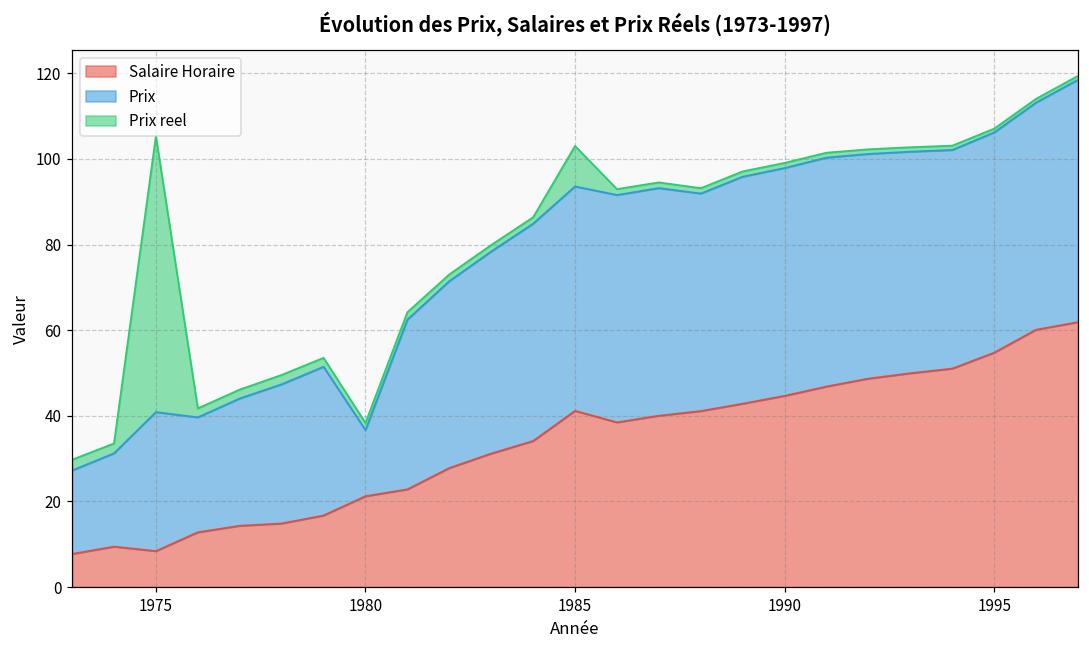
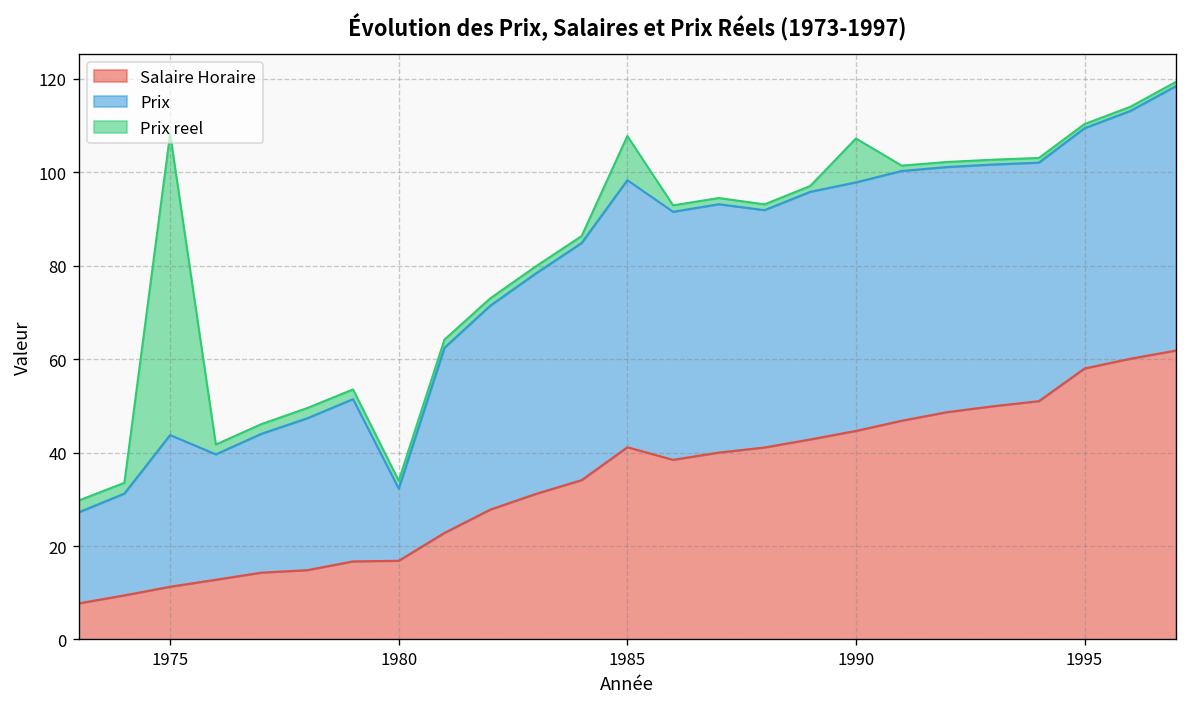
Salaire Horaire, 1975: 8 -> 11
Salaire Horaire, 1980: 21 -> 17
Prix, 1985: 52 -> 57
Prix reel, 1990: 1 -> 9
Salaire Horaire, 1995: 55 -> 58
